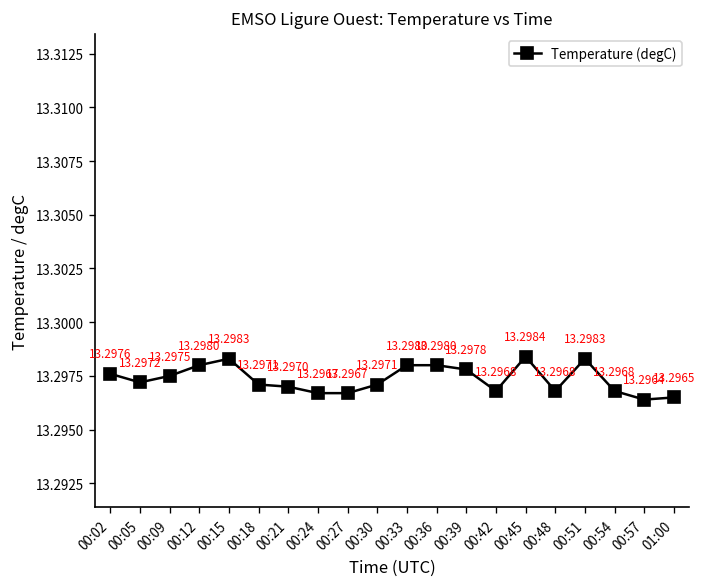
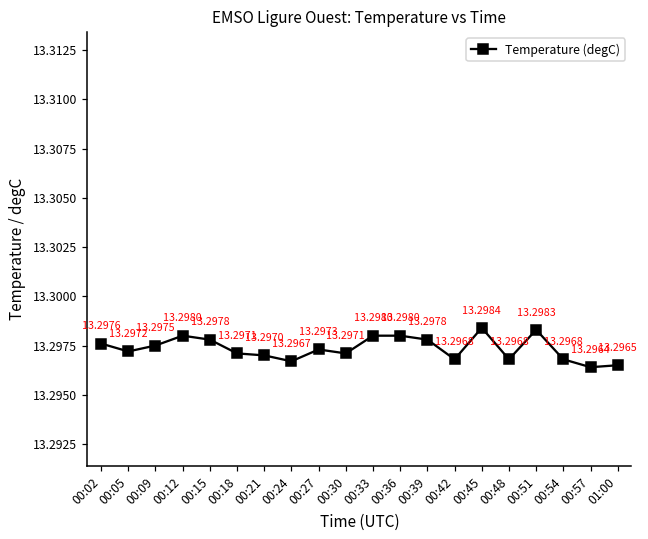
00:15: 13.2983 -> 13.2978
00:27: 13.2967 -> 13.2973
